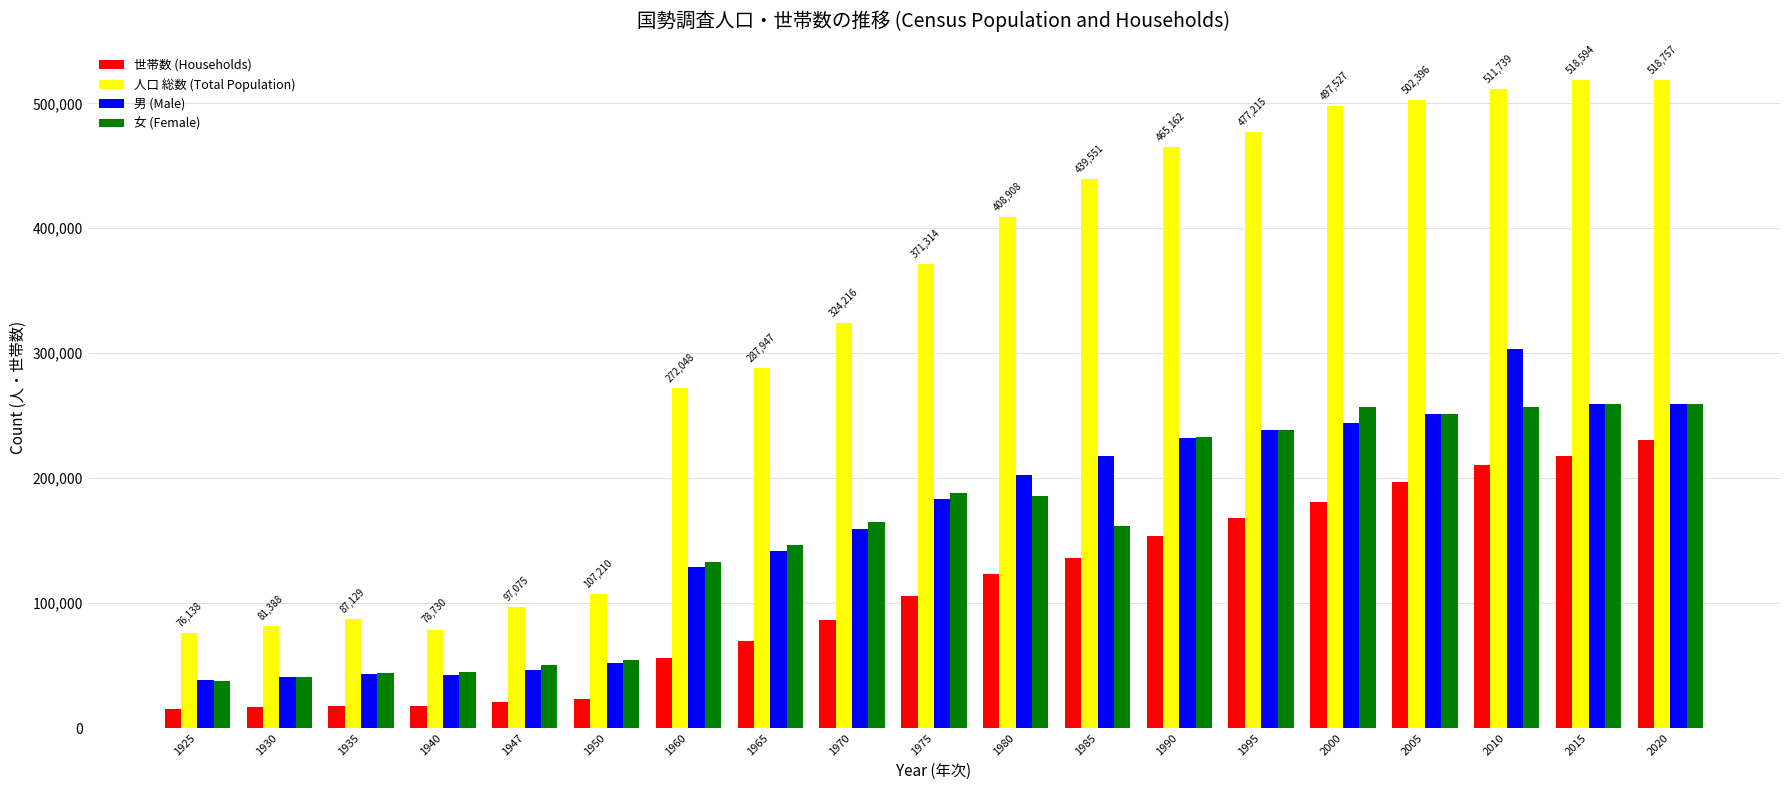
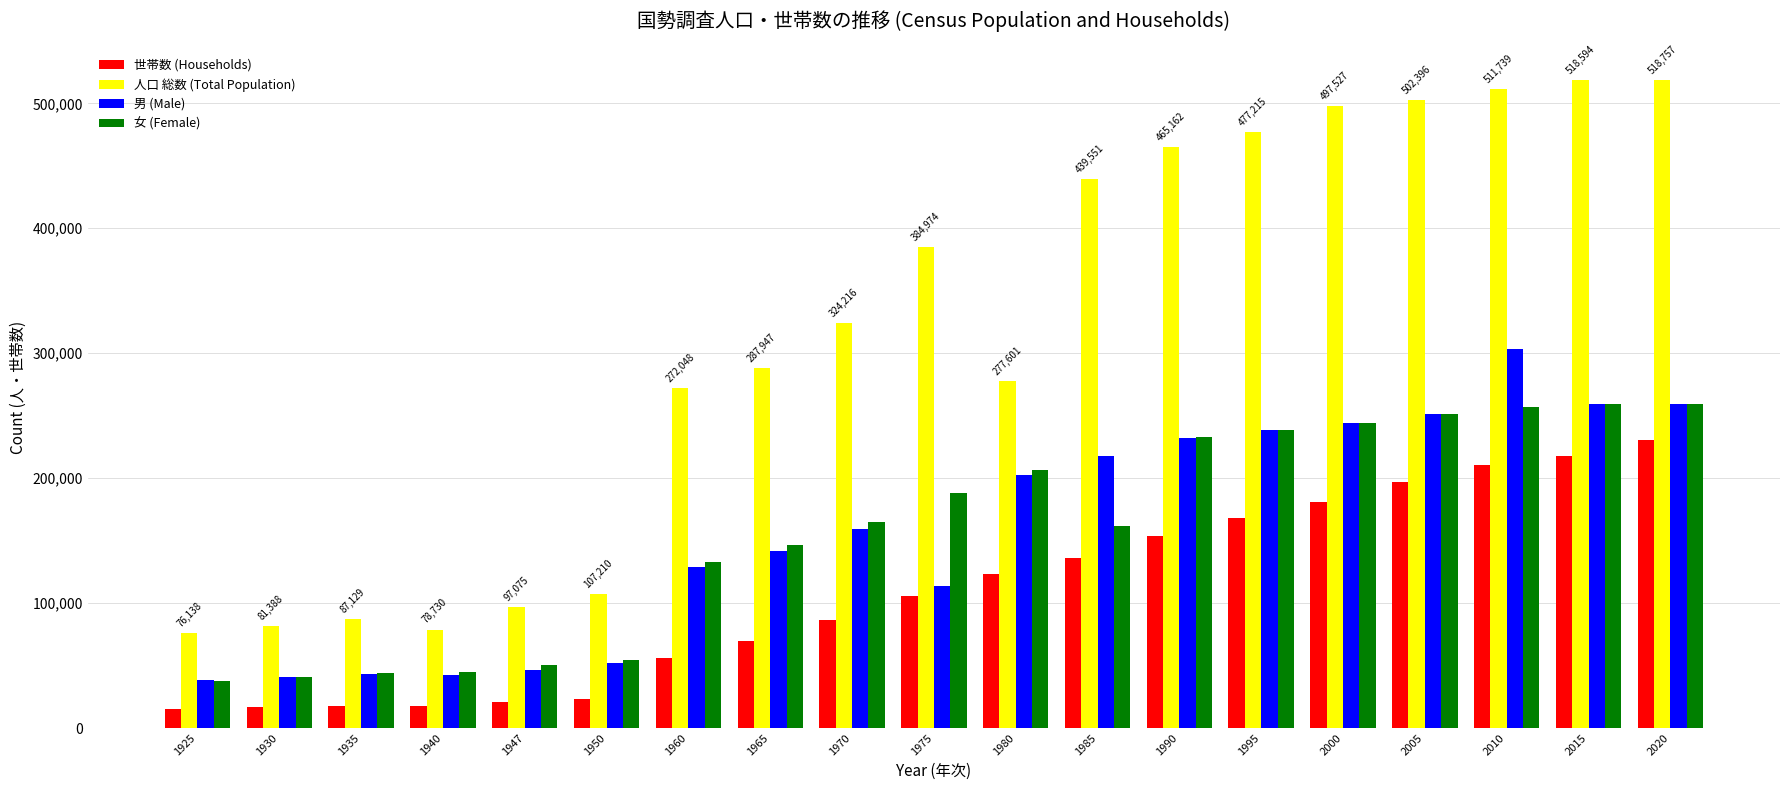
人口 総数 (Total Population), 1975: 371,314 -> 384,974
男 (Male), 1975: 183,000 -> 114,000
人口 総数 (Total Population), 1980: 408,908 -> 277,601
女 (Female), 1980: 185,000 -> 207,000
女 (Female), 2000: 257,000 -> 244,000
